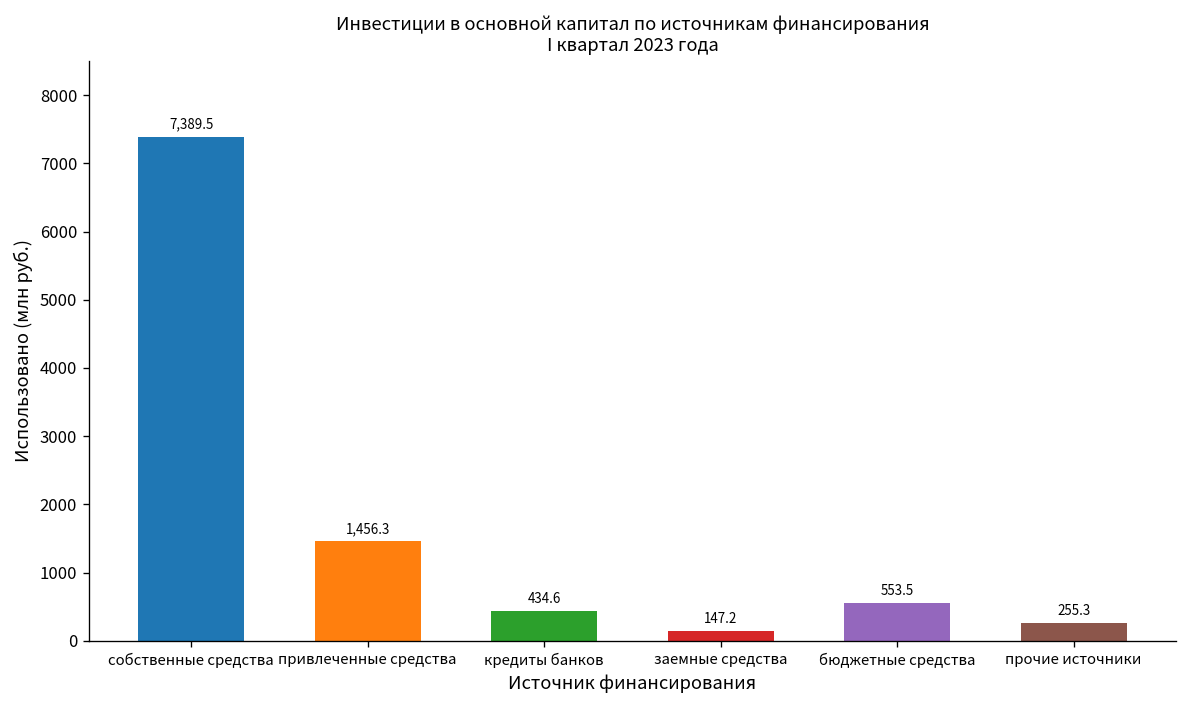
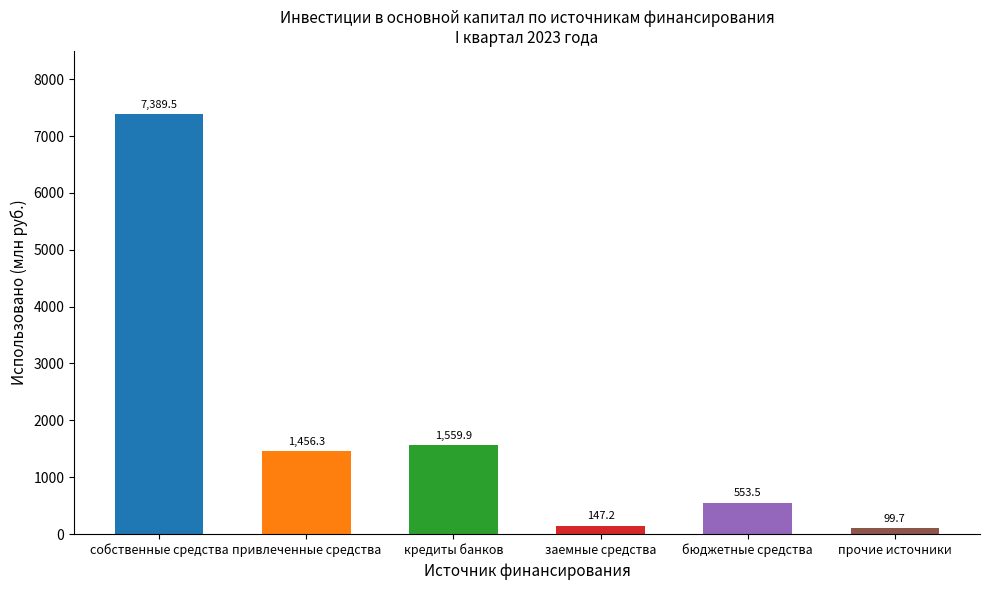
кредиты банков: 434.6 -> 1,559.9
прочие источники: 255.3 -> 99.7
